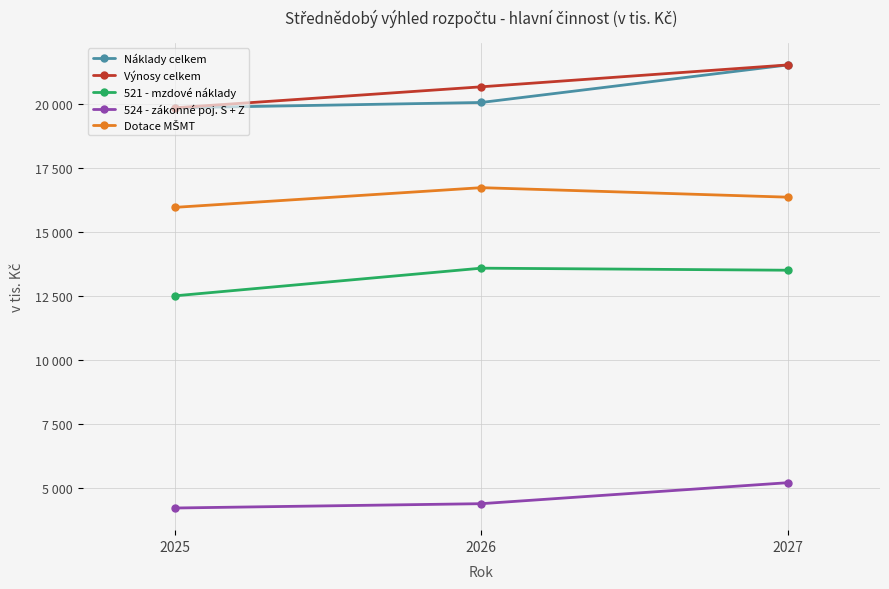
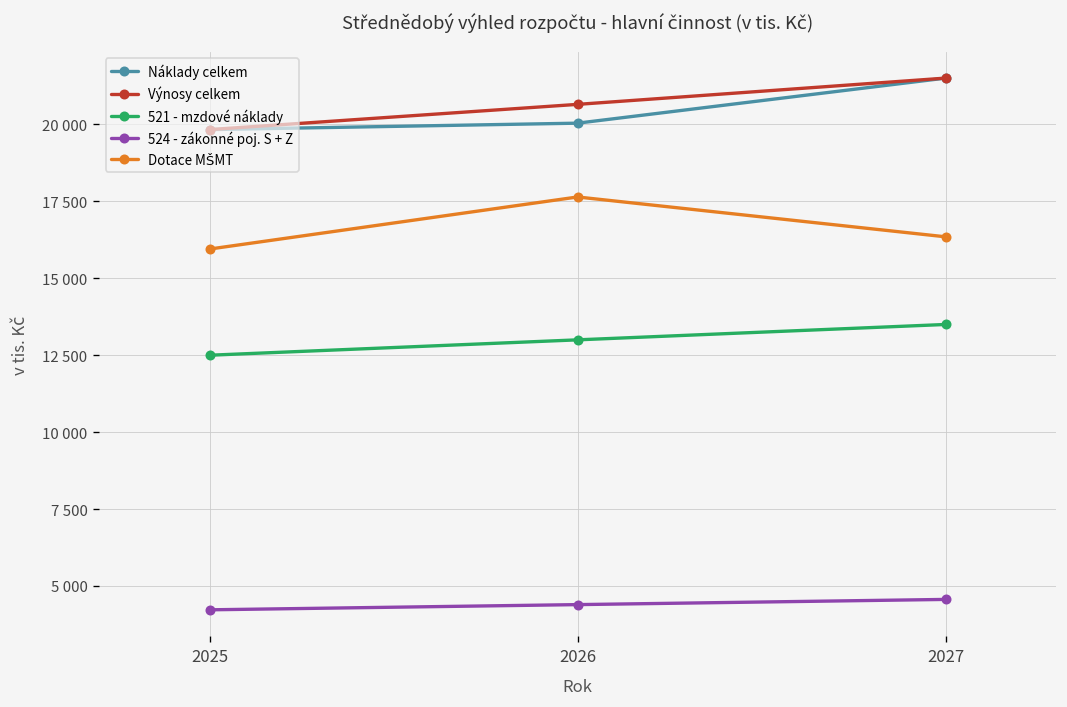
521 - mzdové náklady, 2026: 13600 -> 13000
Dotace MŠMT, 2026: 16700 -> 17600
524 - zákonné poj. S + Z, 2027: 5200 -> 4600
